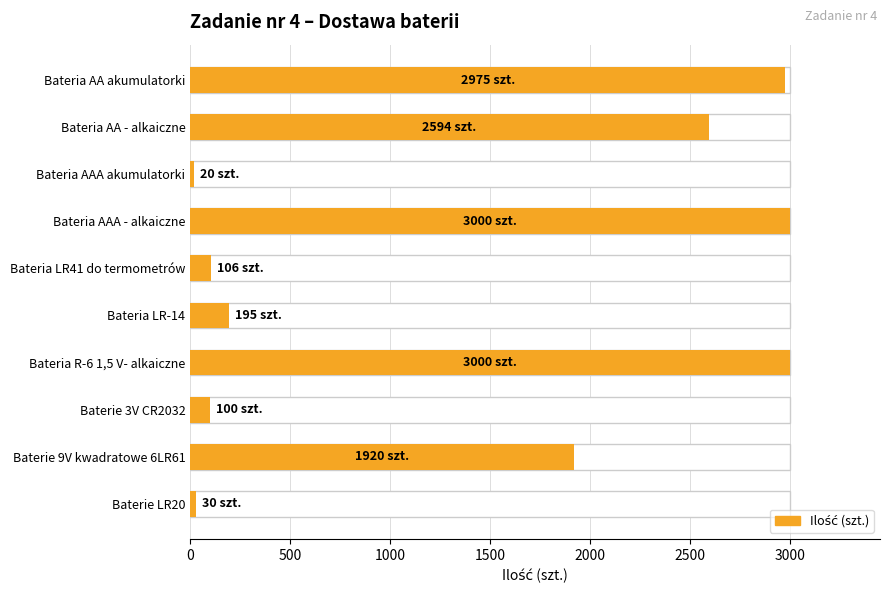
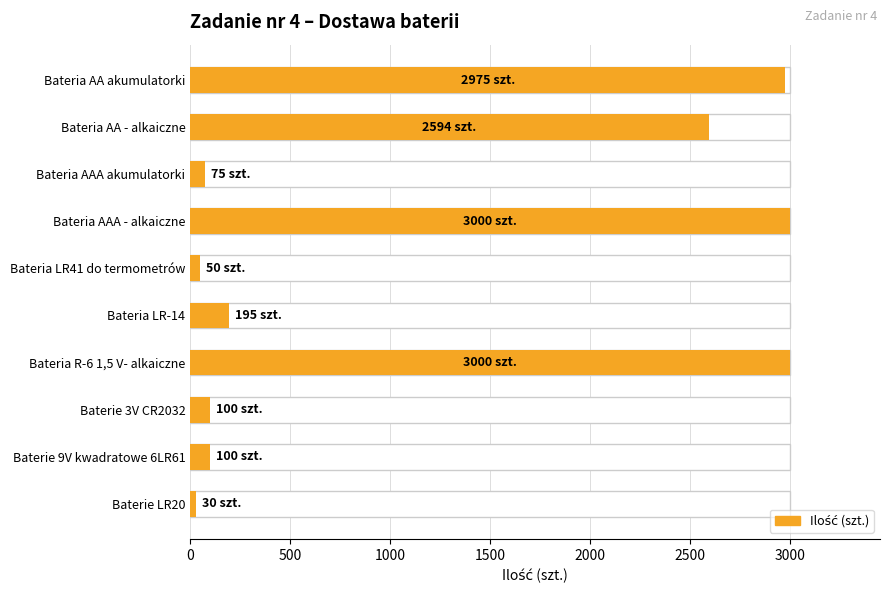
Ilość (szt.), Bateria AAA akumulatorki: 20 -> 75
Ilość (szt.), Bateria LR41 do termometrów: 106 -> 50
Ilość (szt.), Baterie 9V kwadratowe 6LR61: 1920 -> 100
